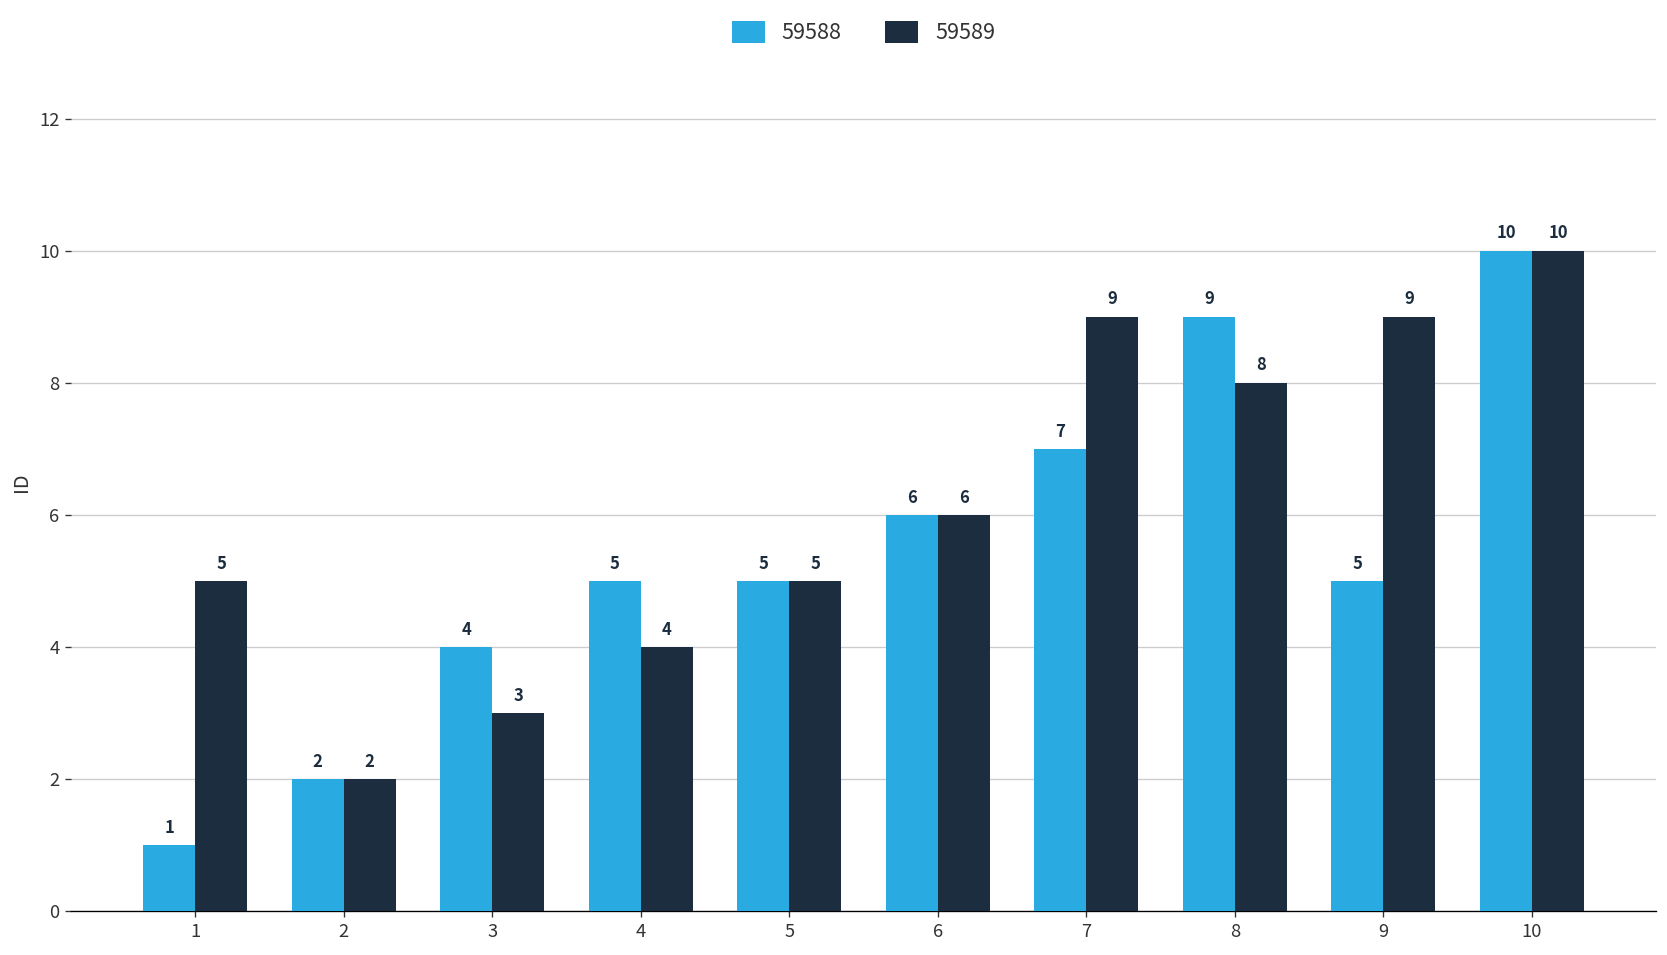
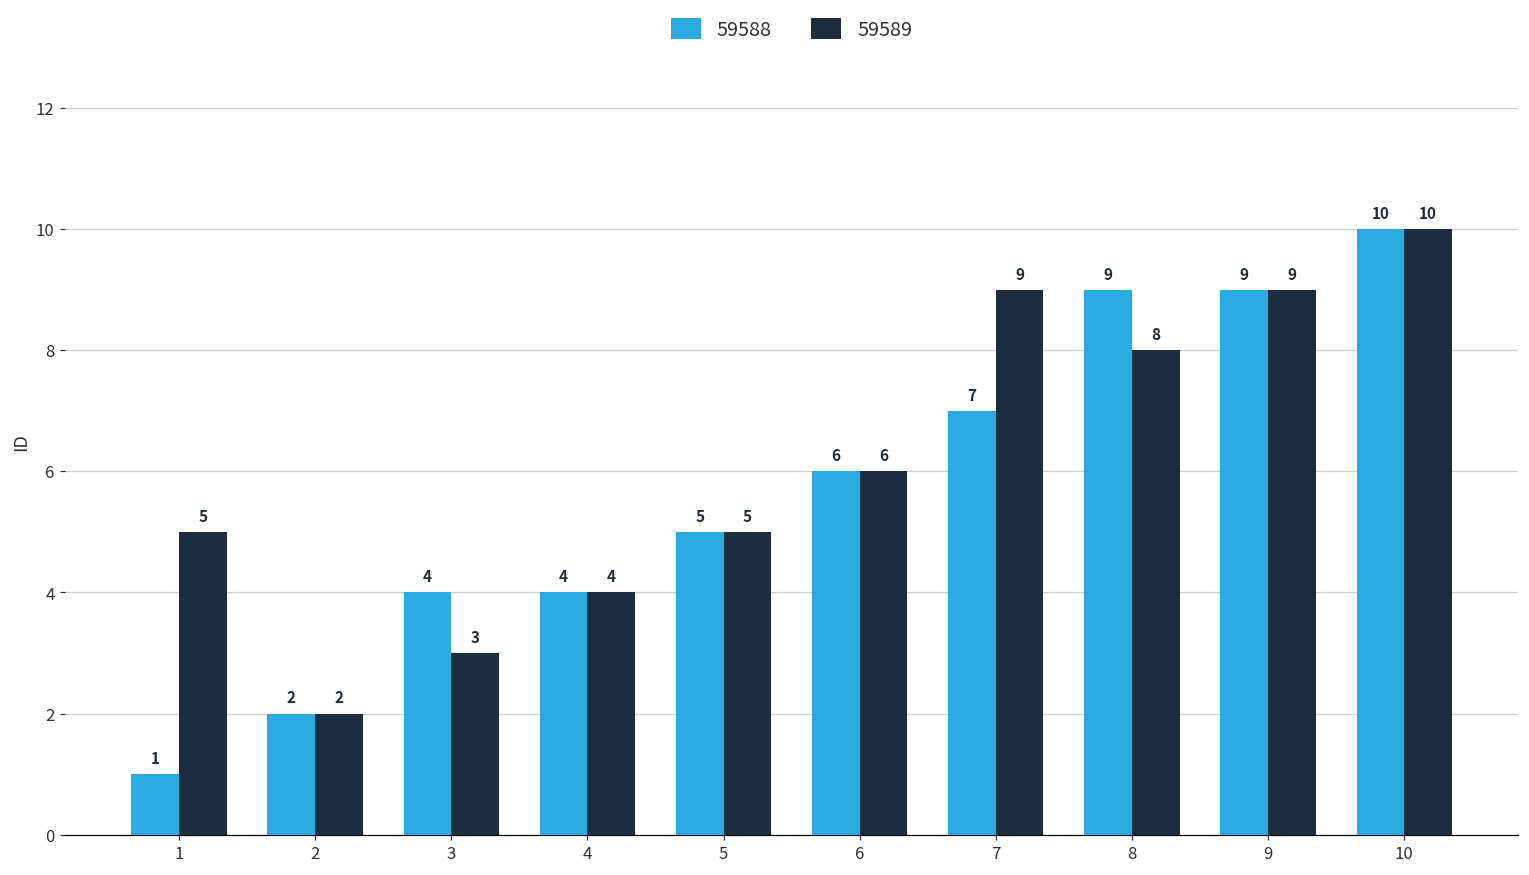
59588, 4: 5 -> 4
59588, 9: 5 -> 9
